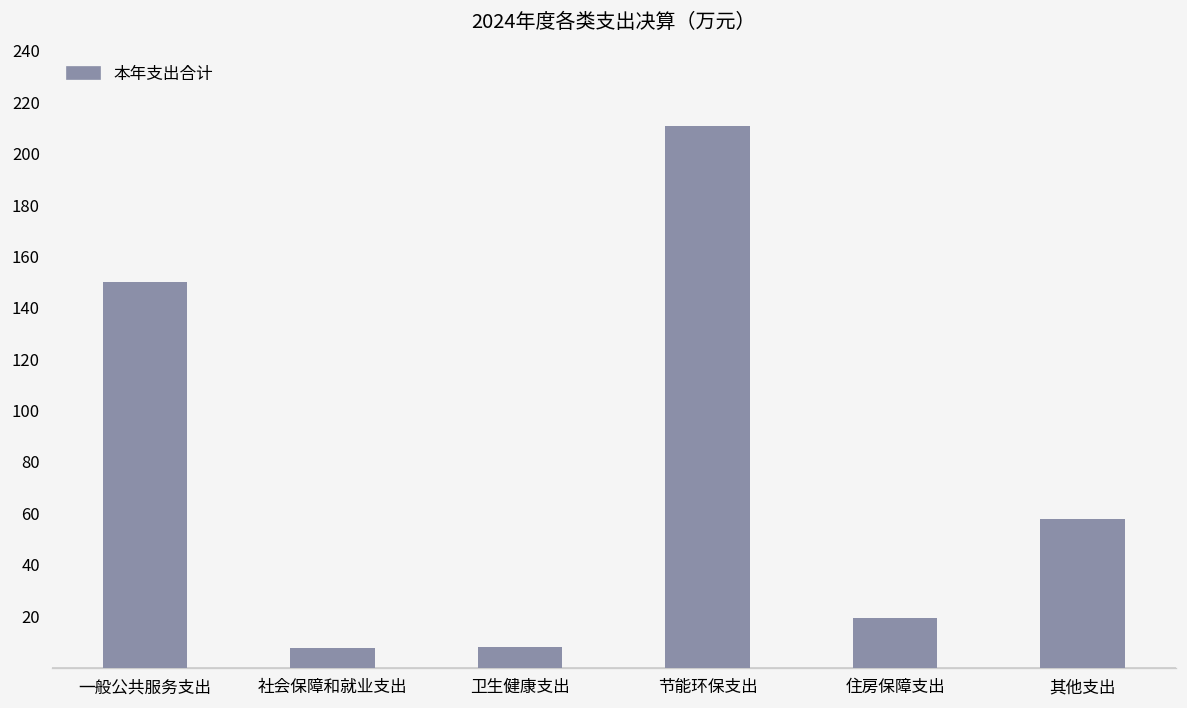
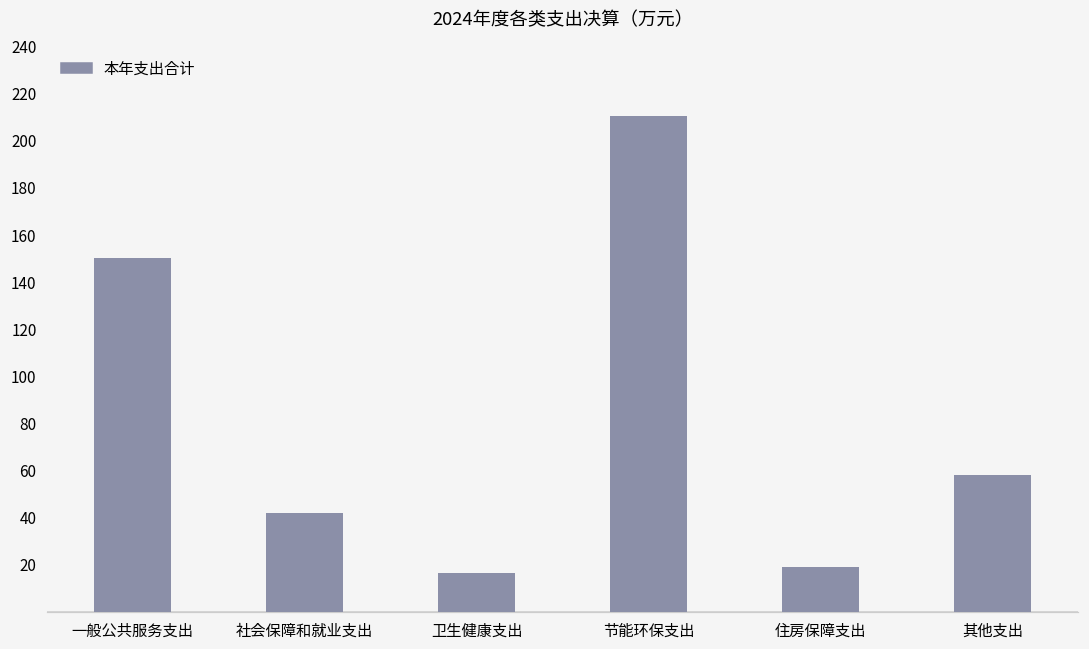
社会保障和就业支出: 8 -> 42
卫生健康支出: 8 -> 16
